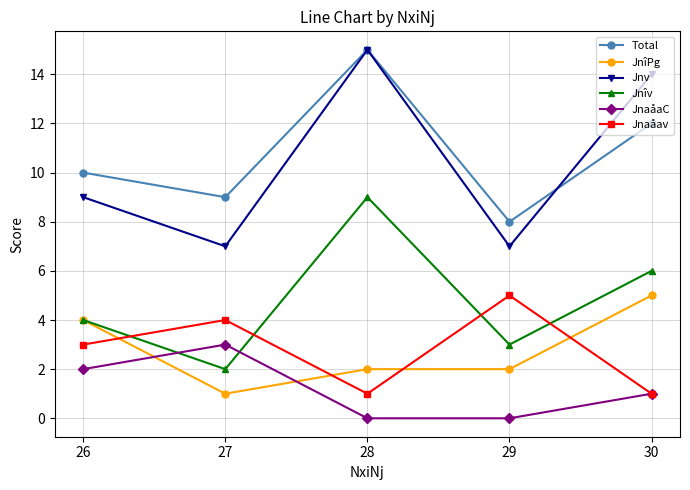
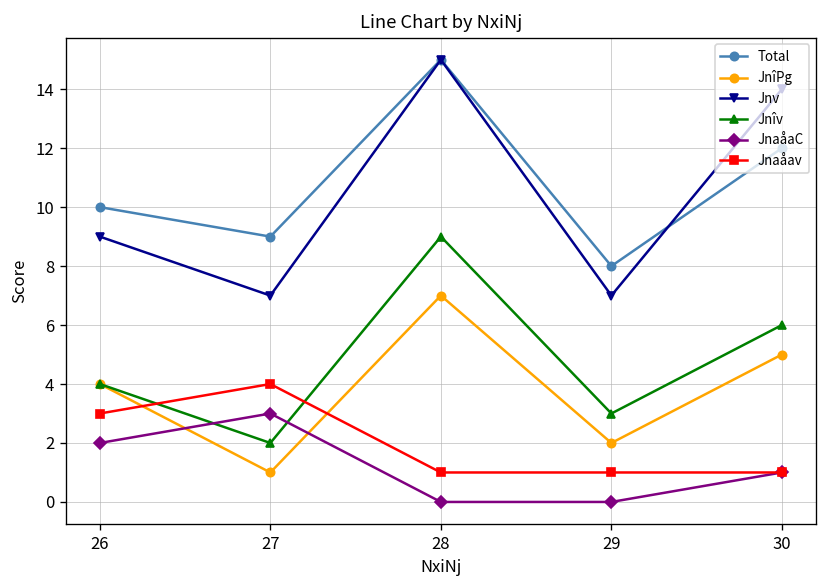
JnîPg, 28: 2 -> 7
Jnaåav, 29: 5 -> 1
